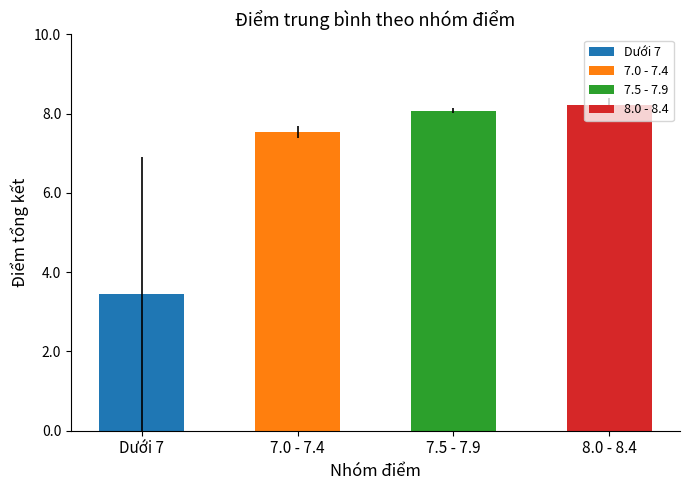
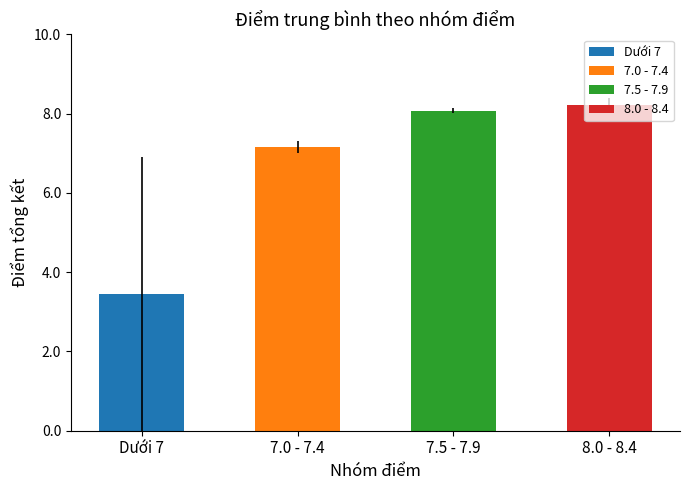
7.0 - 7.4: 7.5 -> 7.2
